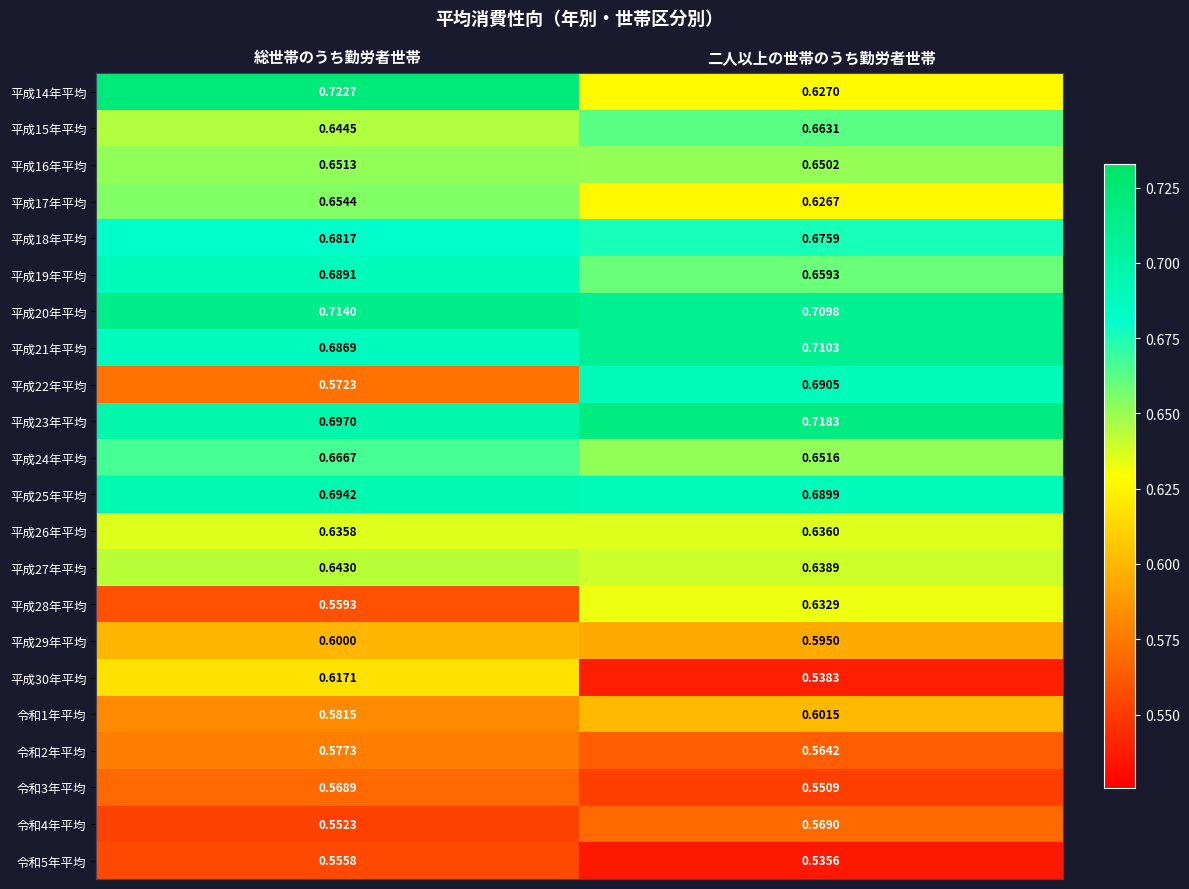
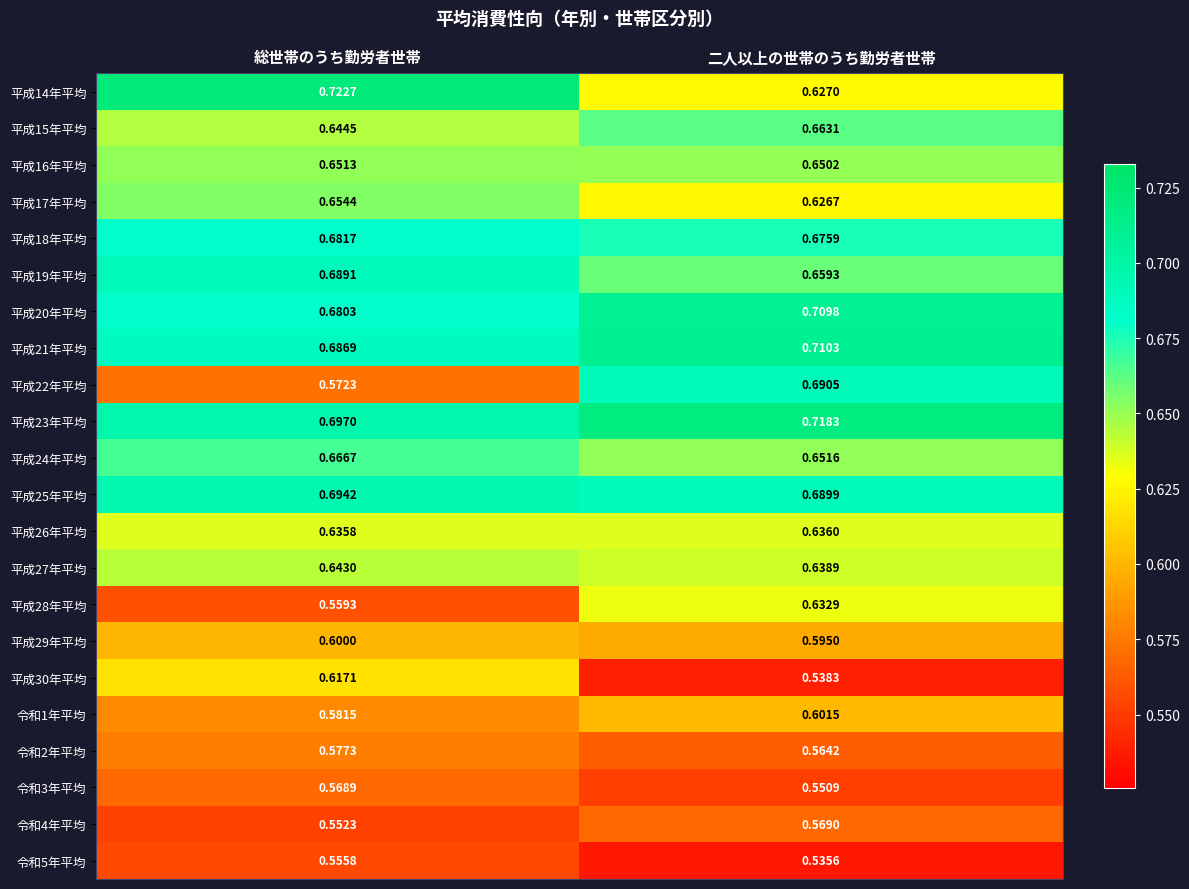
平成20年平均, 総世帯のうち勤労者世帯: 0.7140 -> 0.6803
